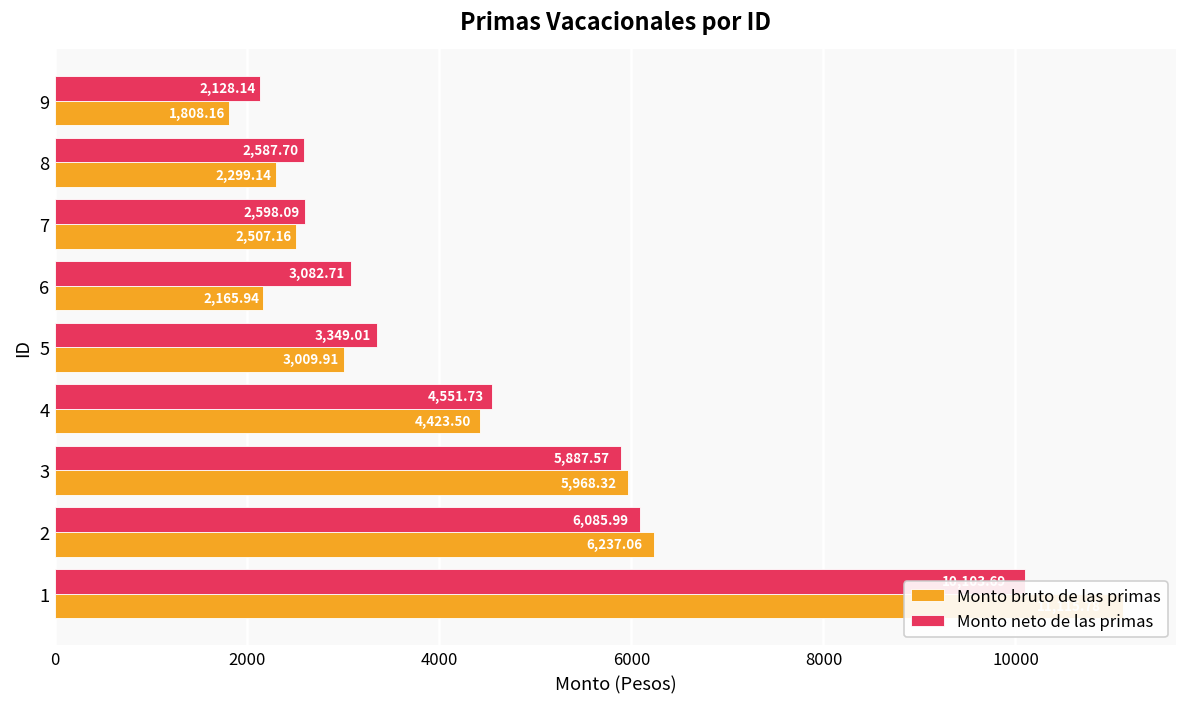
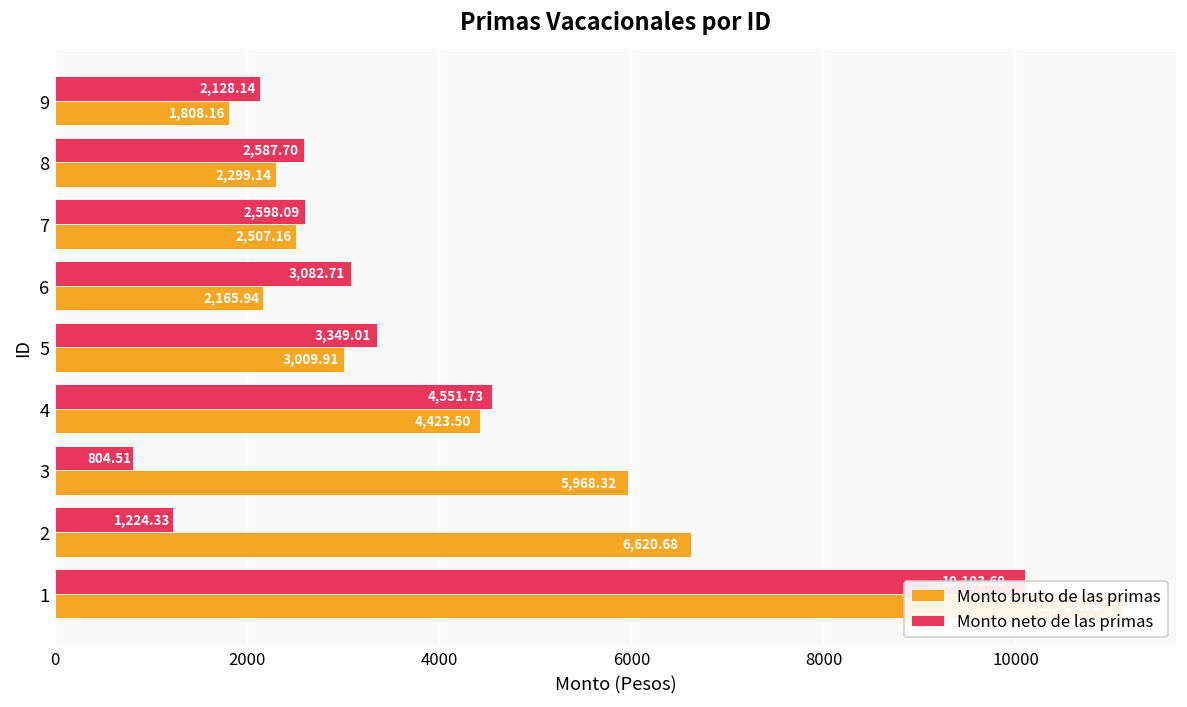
Monto neto de las primas, 3: 5,887.57 -> 804.51
Monto neto de las primas, 2: 6,085.99 -> 1,224.33
Monto bruto de las primas, 2: 6,237.06 -> 6,620.68
